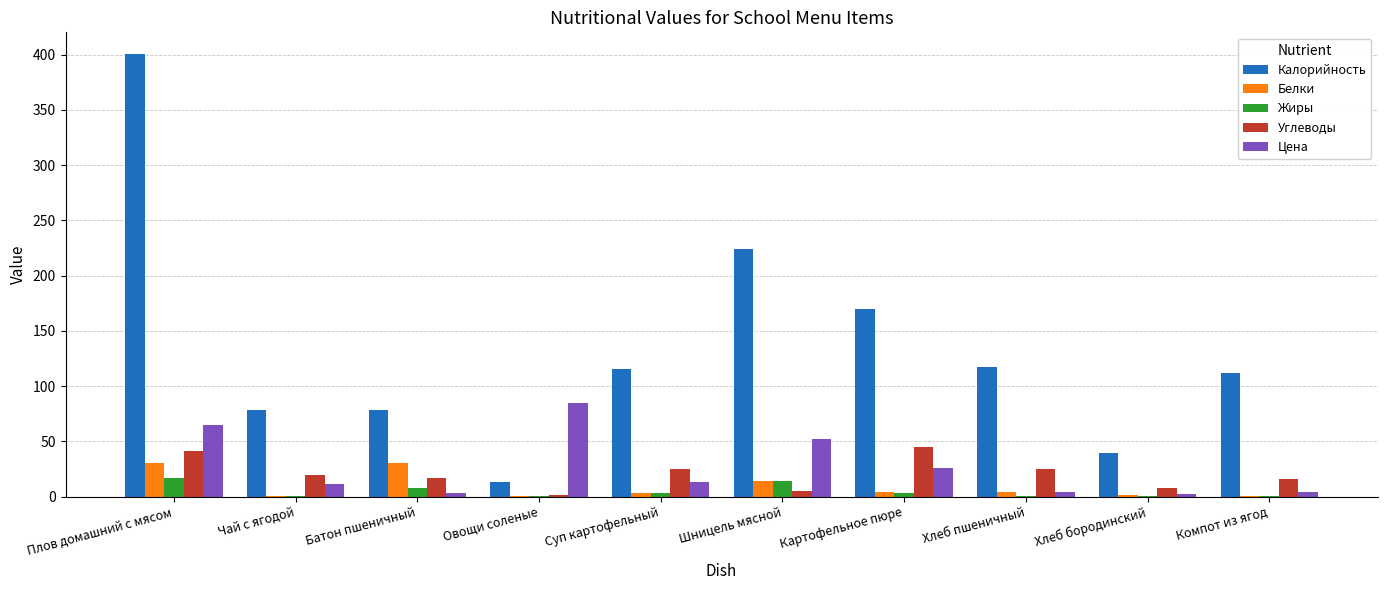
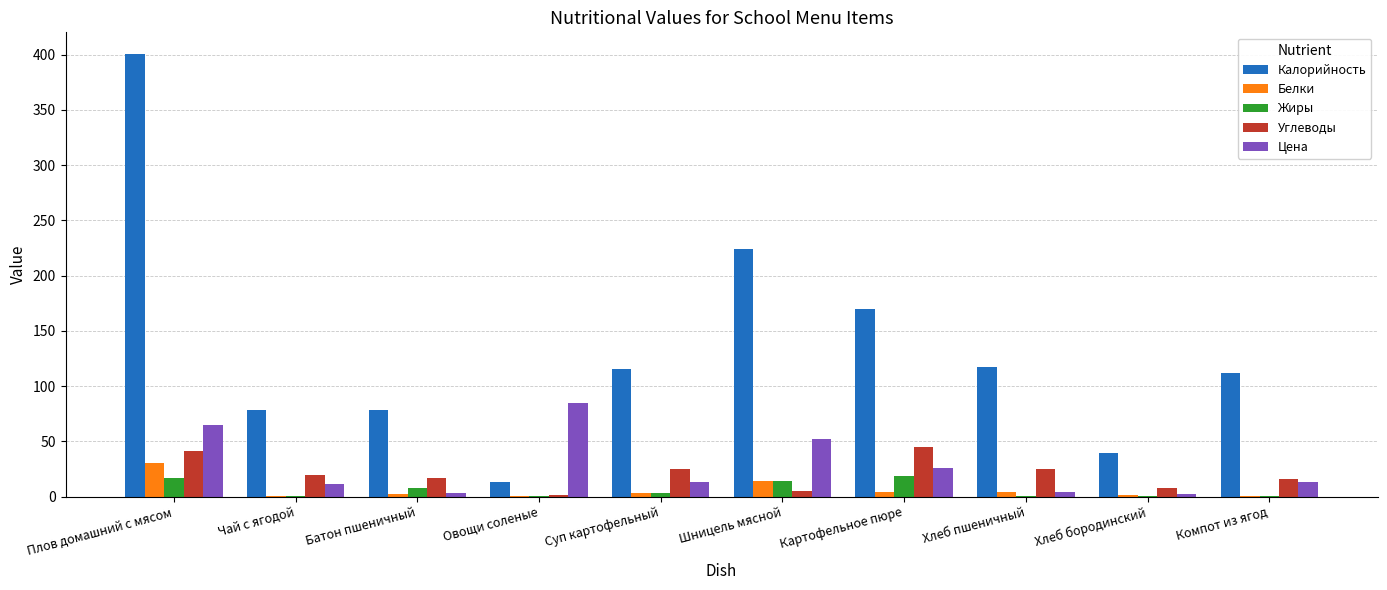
Белки, Батон пшеничный: 30 -> 3
Жиры, Картофельное пюре: 4 -> 19
Цена, Компот из ягод: 4 -> 13
